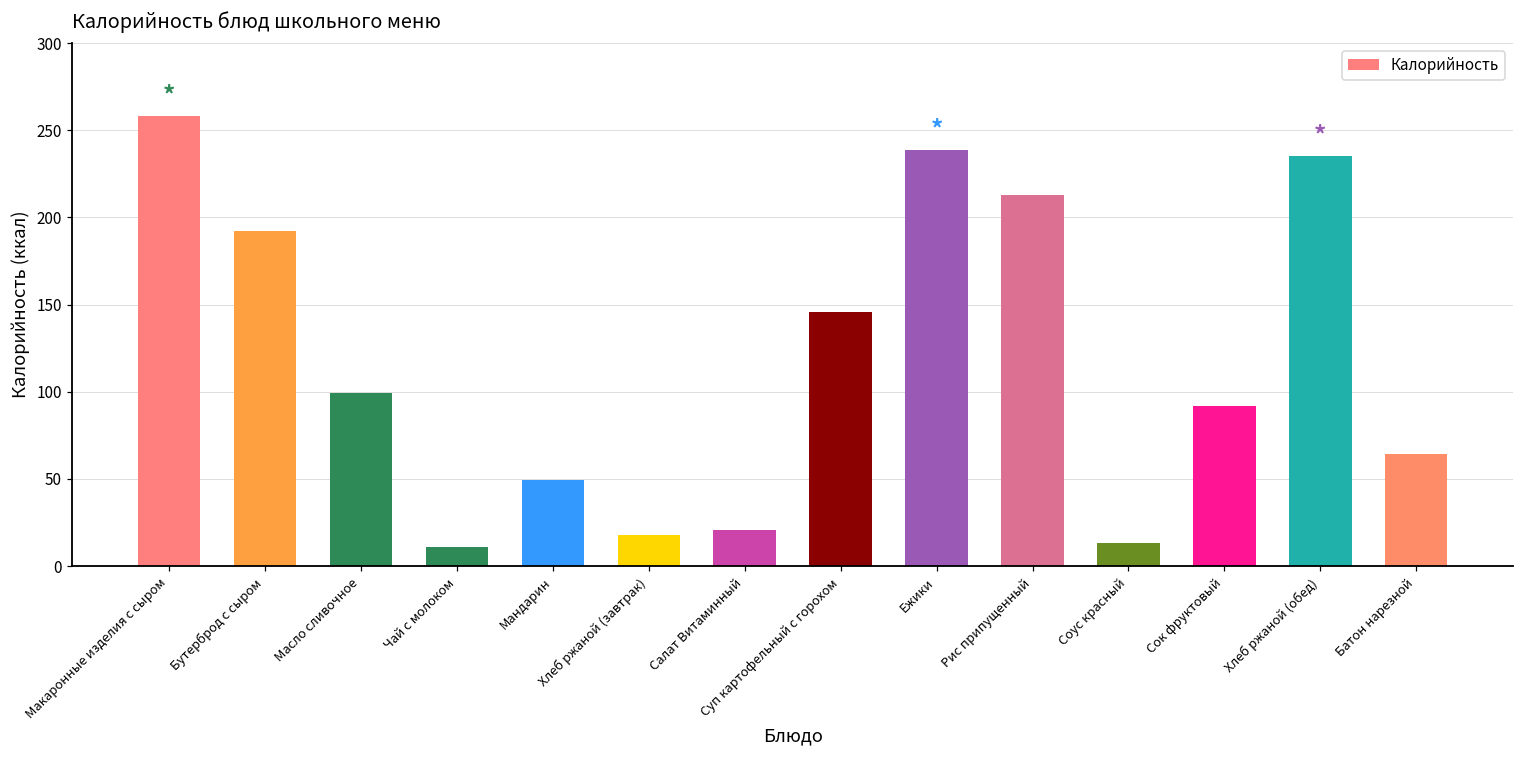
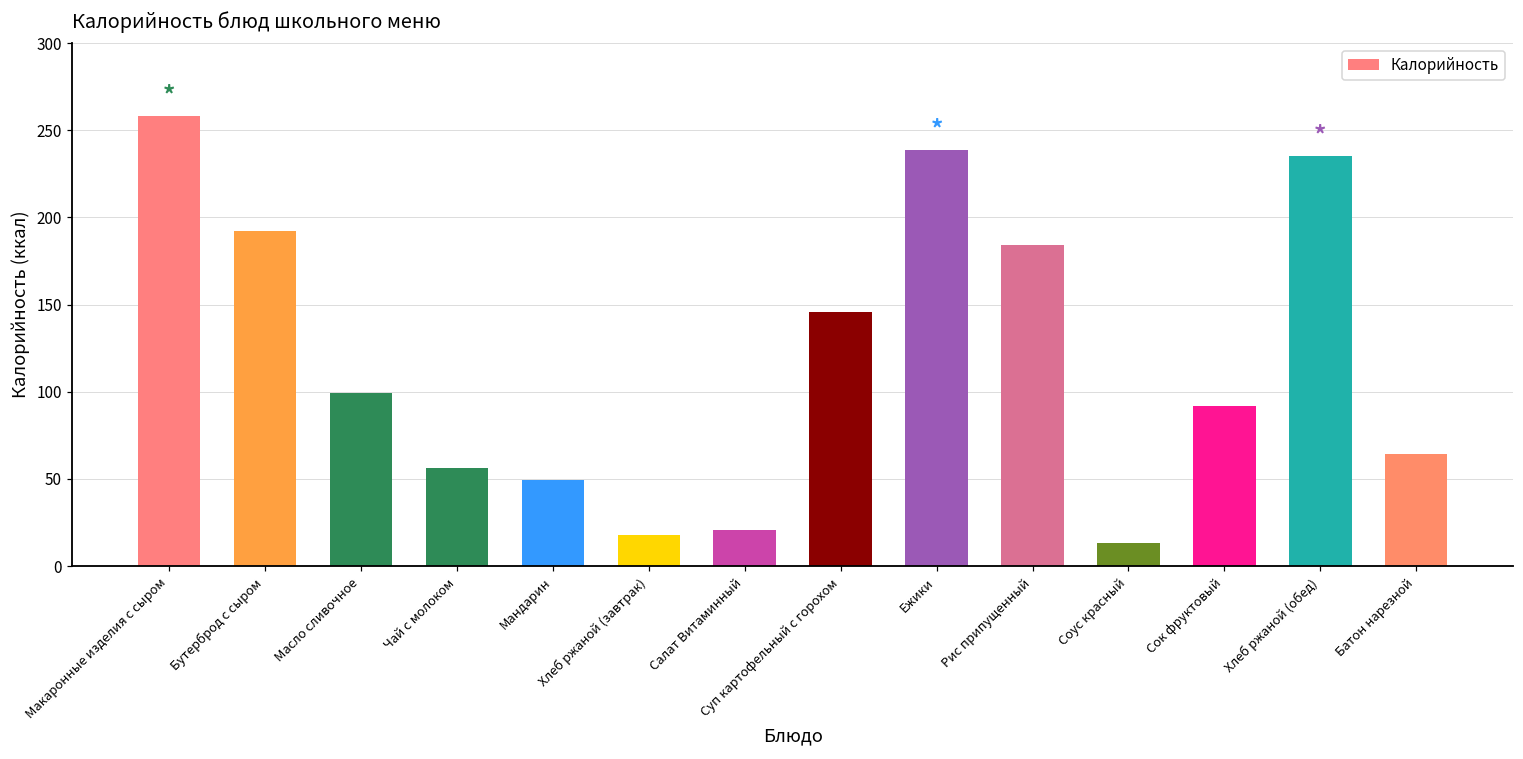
Чай с молоком: 11 -> 56
Рис припущенный: 213 -> 184
